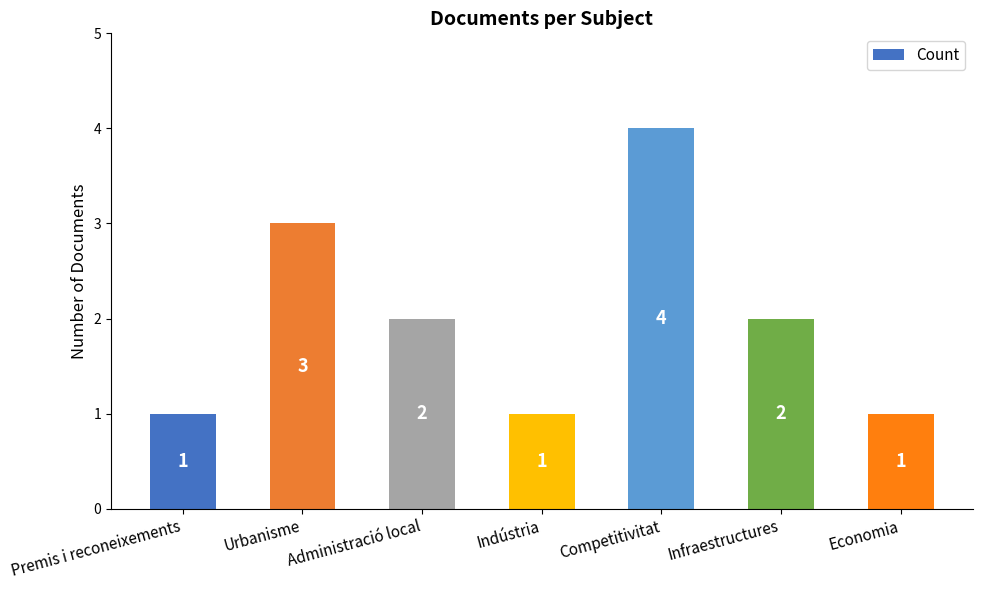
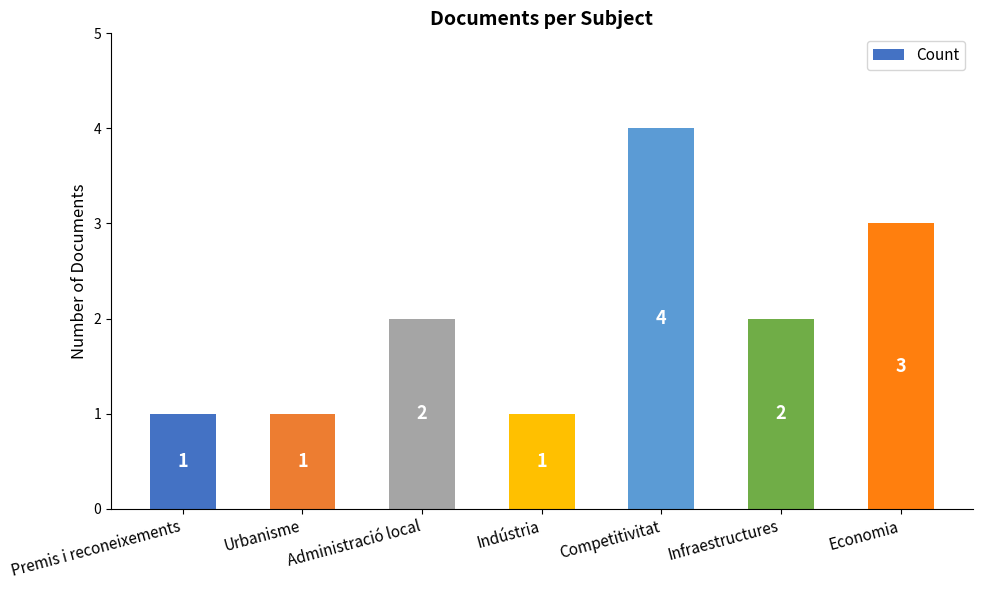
Urbanisme: 3 -> 1
Economia: 1 -> 3
